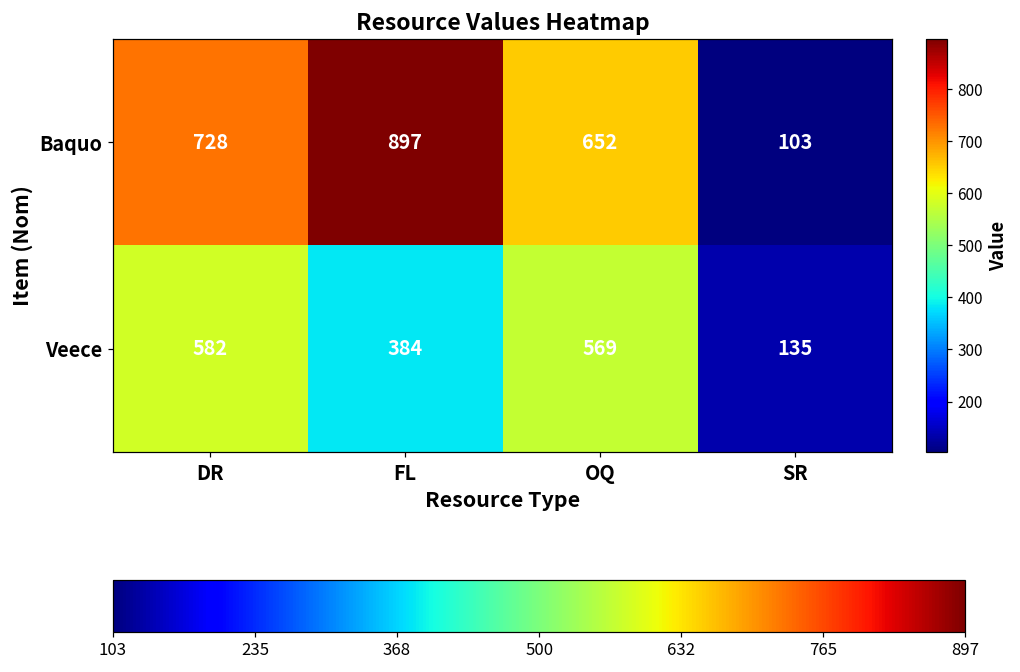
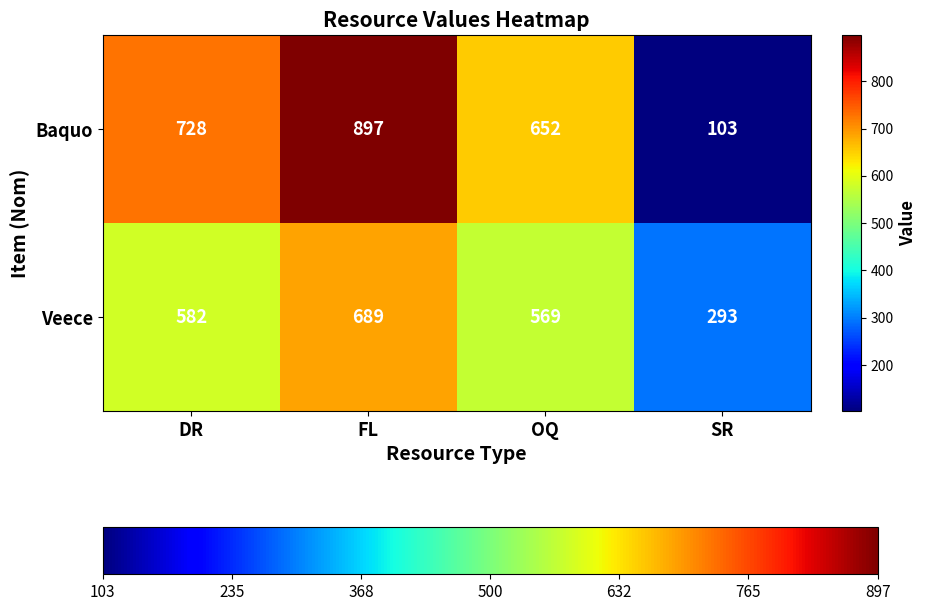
Veece, FL: 384 -> 689
Veece, SR: 135 -> 293
